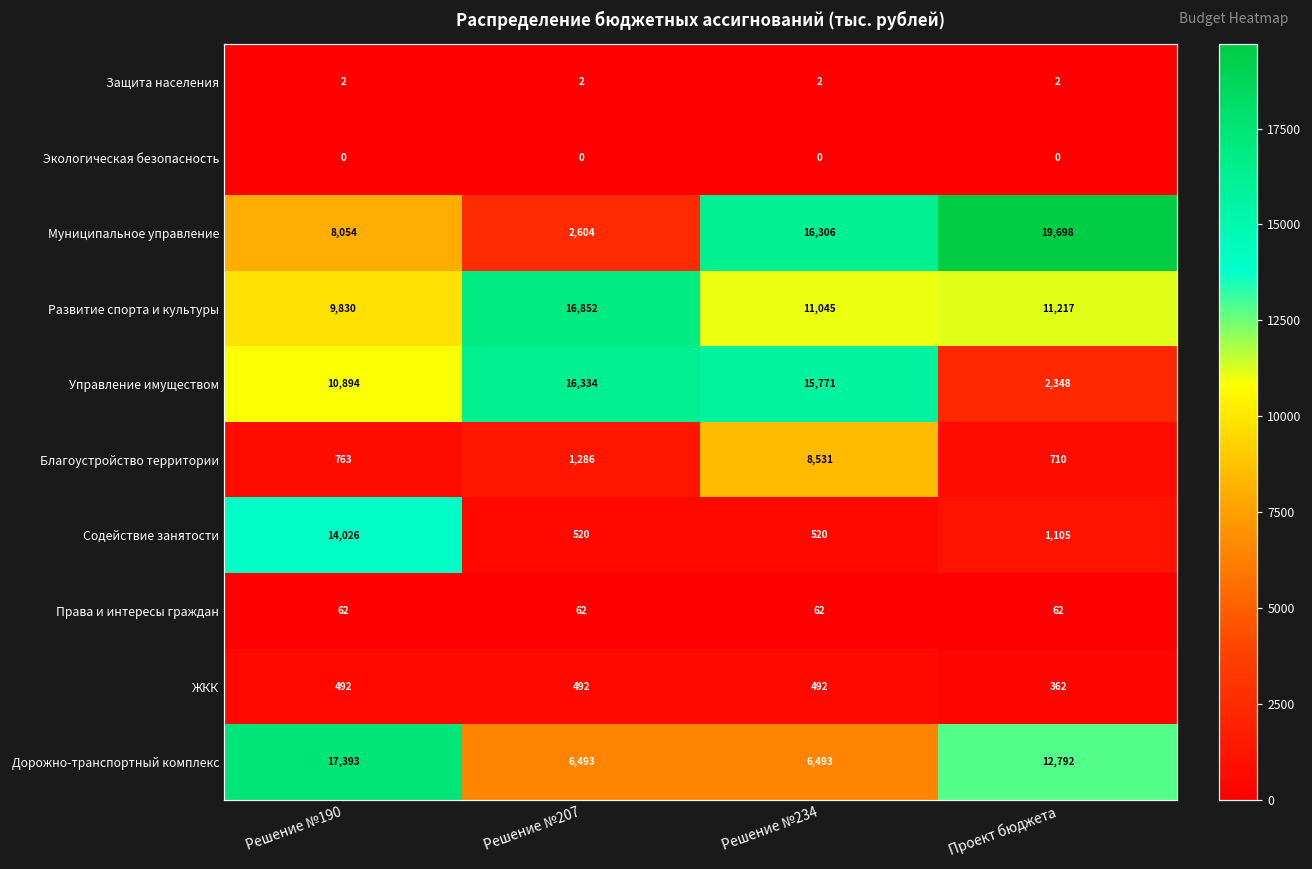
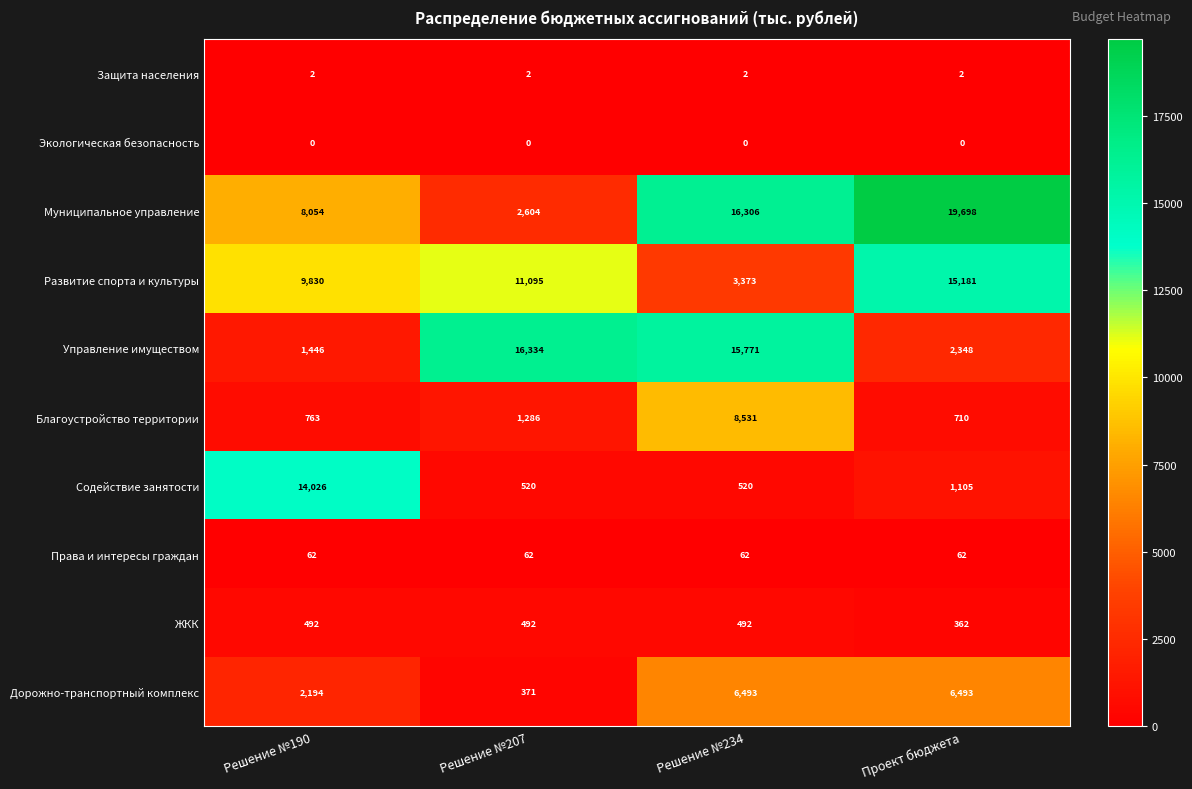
Развитие спорта и культуры, Решение №207: 16,852 -> 11,095
Развитие спорта и культуры, Решение №234: 11,045 -> 3,373
Развитие спорта и культуры, Проект бюджета: 11,217 -> 15,181
Управление имуществом, Решение №190: 10,894 -> 1,446
Дорожно-транспортный комплекс, Решение №190: 17,393 -> 2,194
Дорожно-транспортный комплекс, Решение №207: 6,493 -> 371
Дорожно-транспортный комплекс, Проект бюджета: 12,792 -> 6,493
